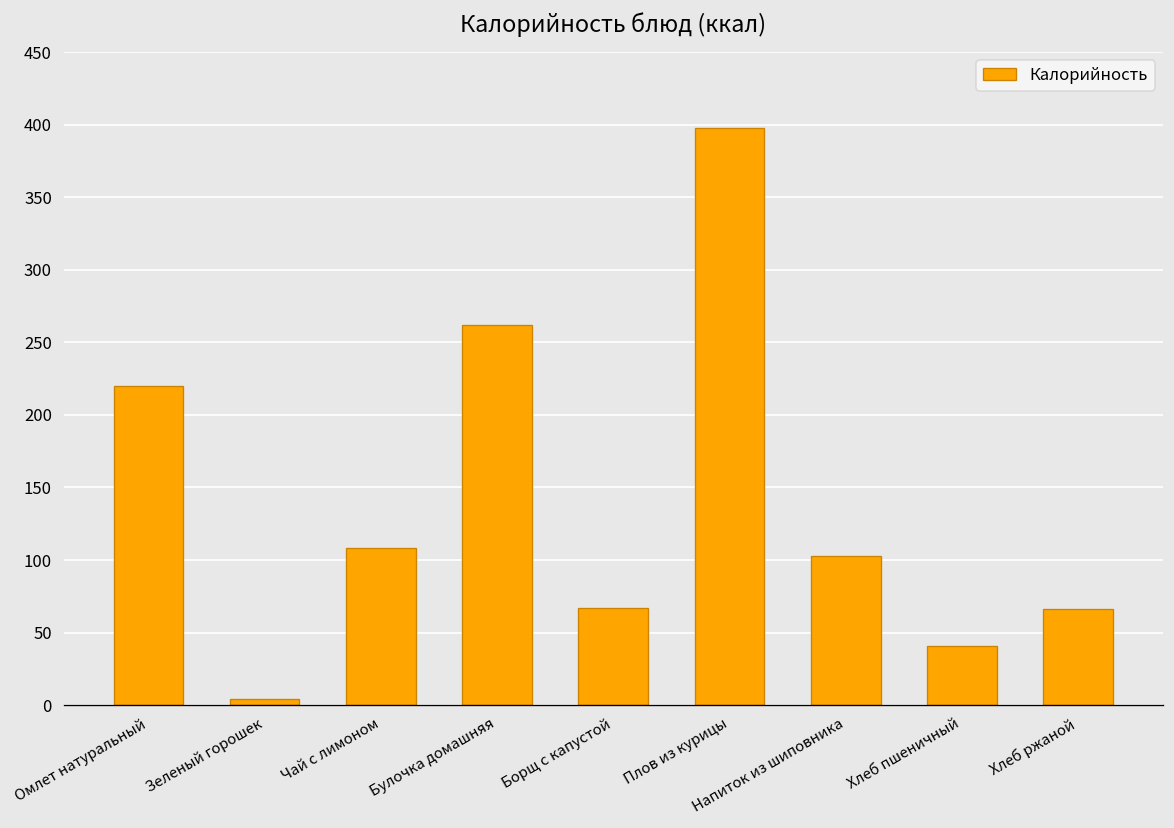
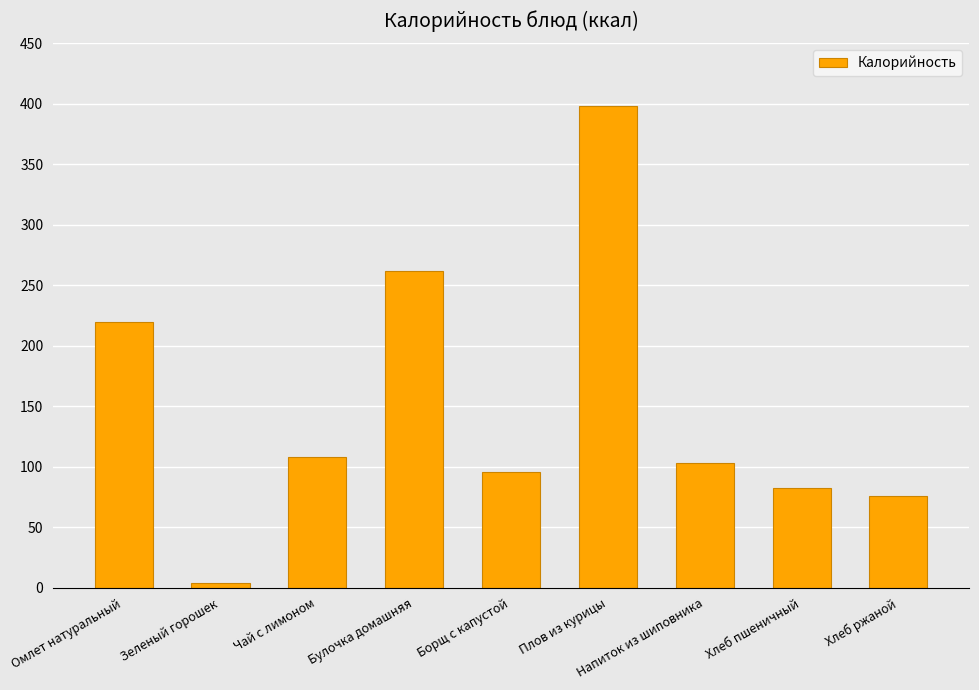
Борщ с капустой: 67 -> 96
Хлеб пшеничный: 41 -> 82
Хлеб ржаной: 66 -> 76
